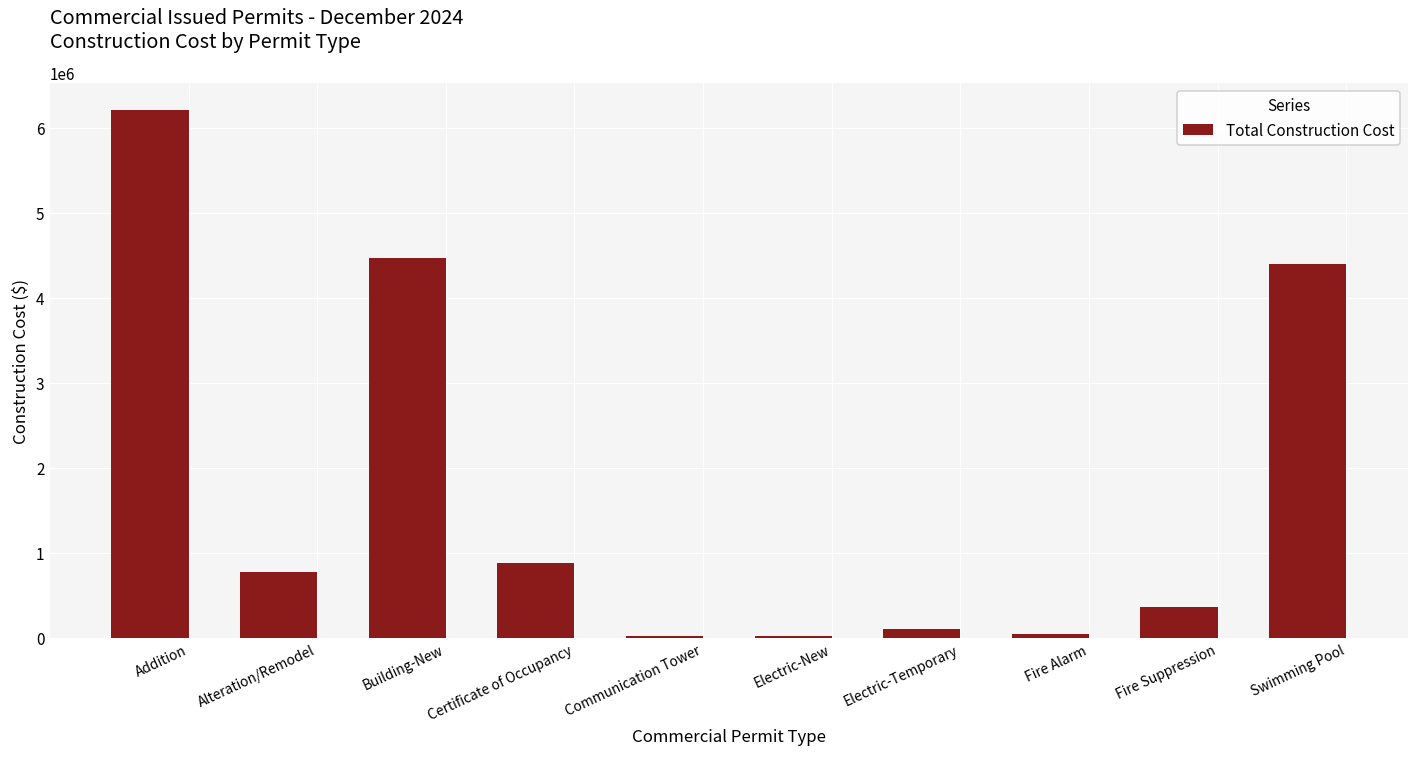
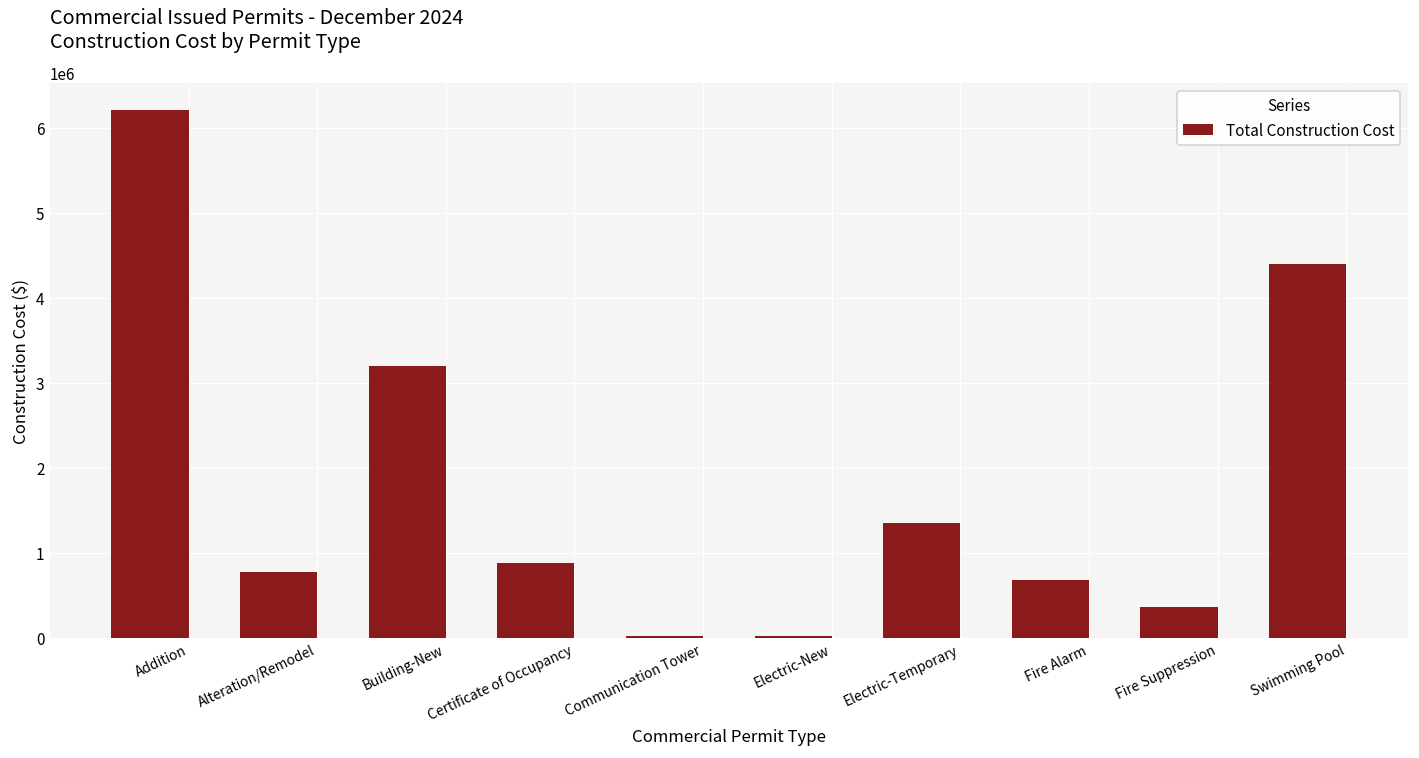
Building-New: 4500000 -> 3200000
Electric-Temporary: 100000 -> 1300000
Fire Alarm: 0 -> 700000
